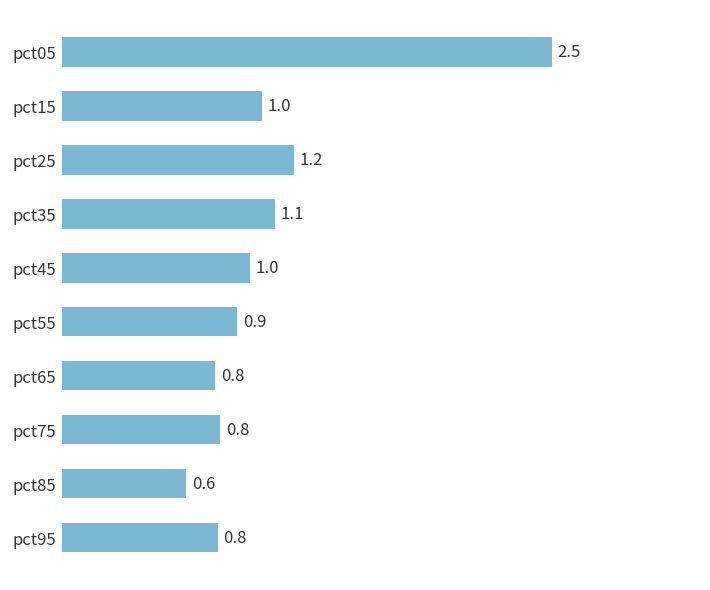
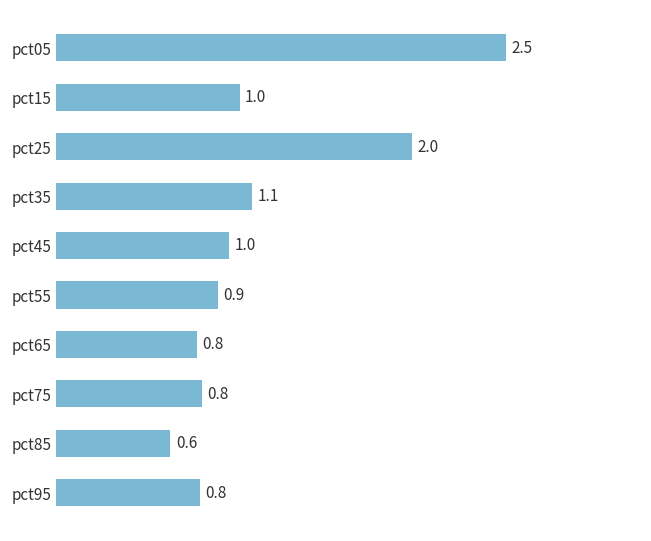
pct25: 1.2 -> 2.0
